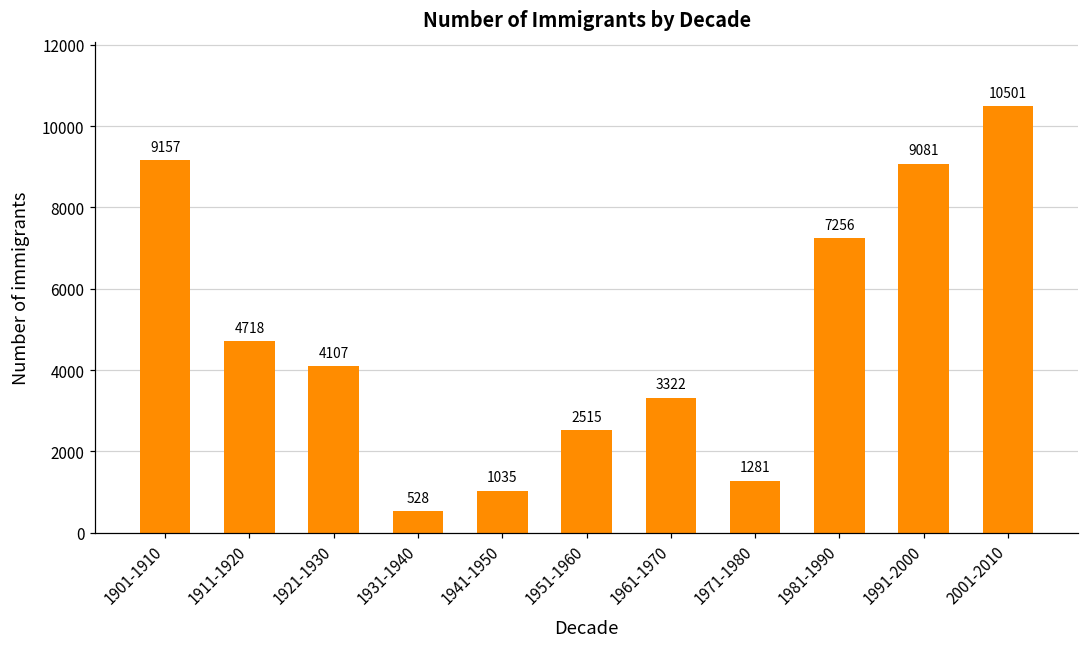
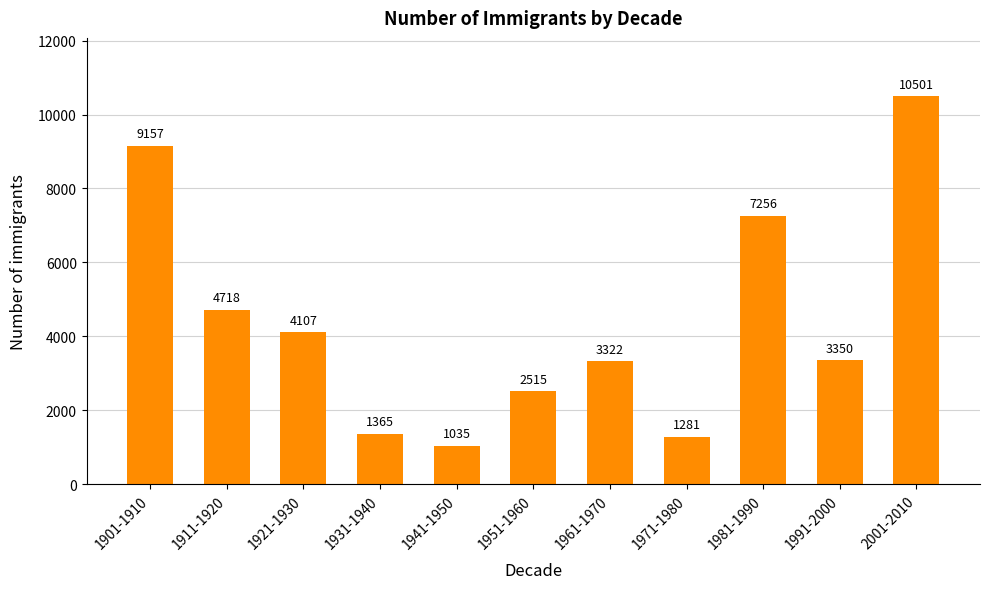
1931-1940: 528 -> 1365
1991-2000: 9081 -> 3350
